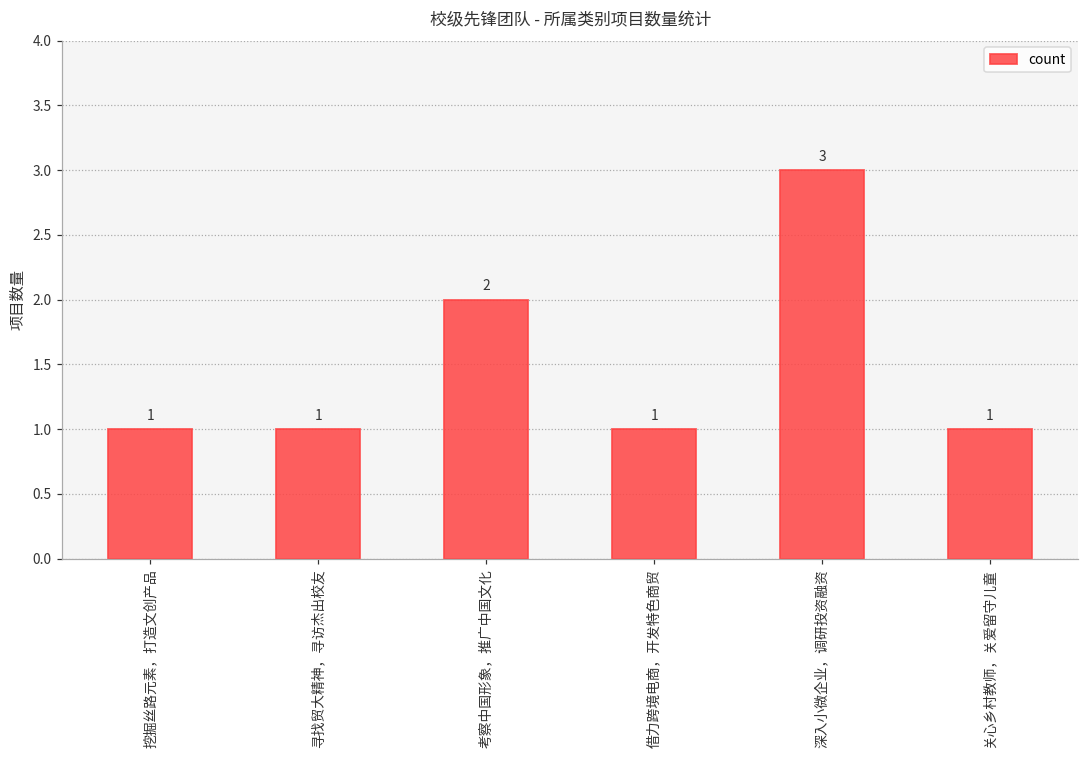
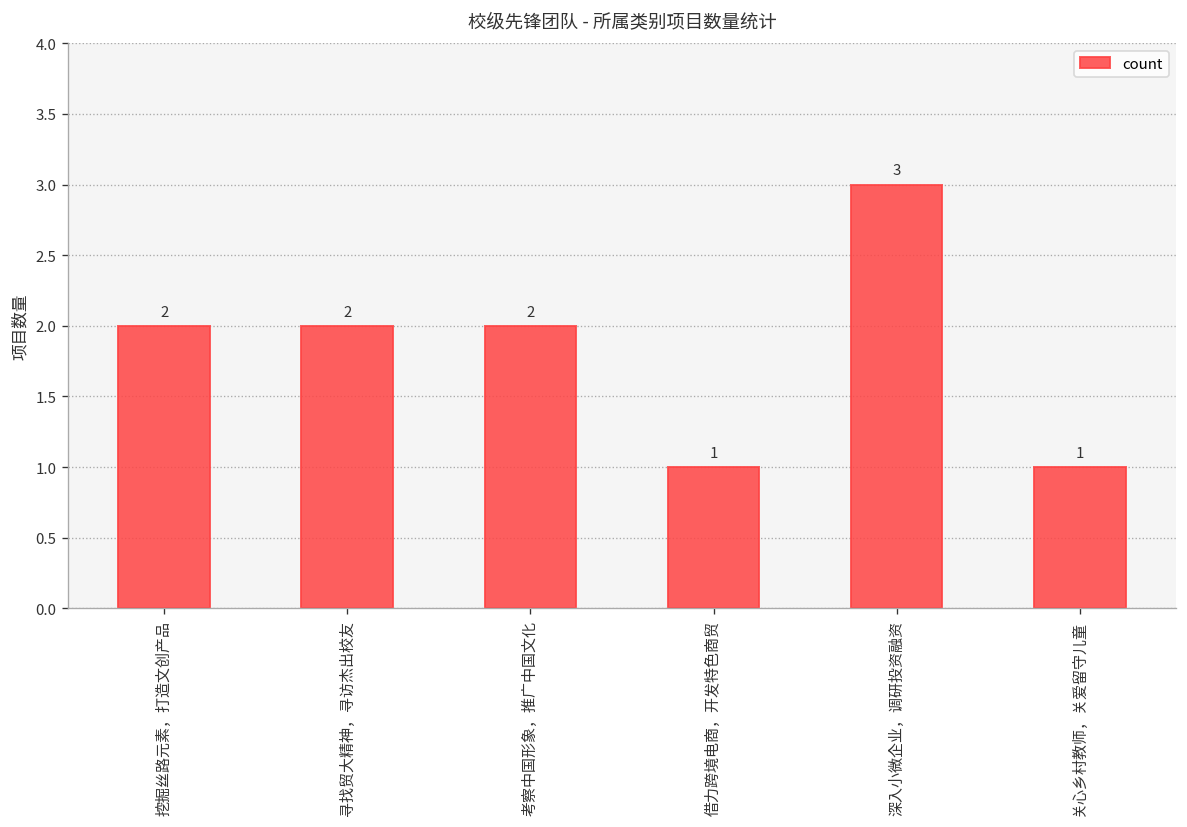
挖掘丝路元素，打造文创产品: 1 -> 2
寻找贸大精神，寻访杰出校友: 1 -> 2
